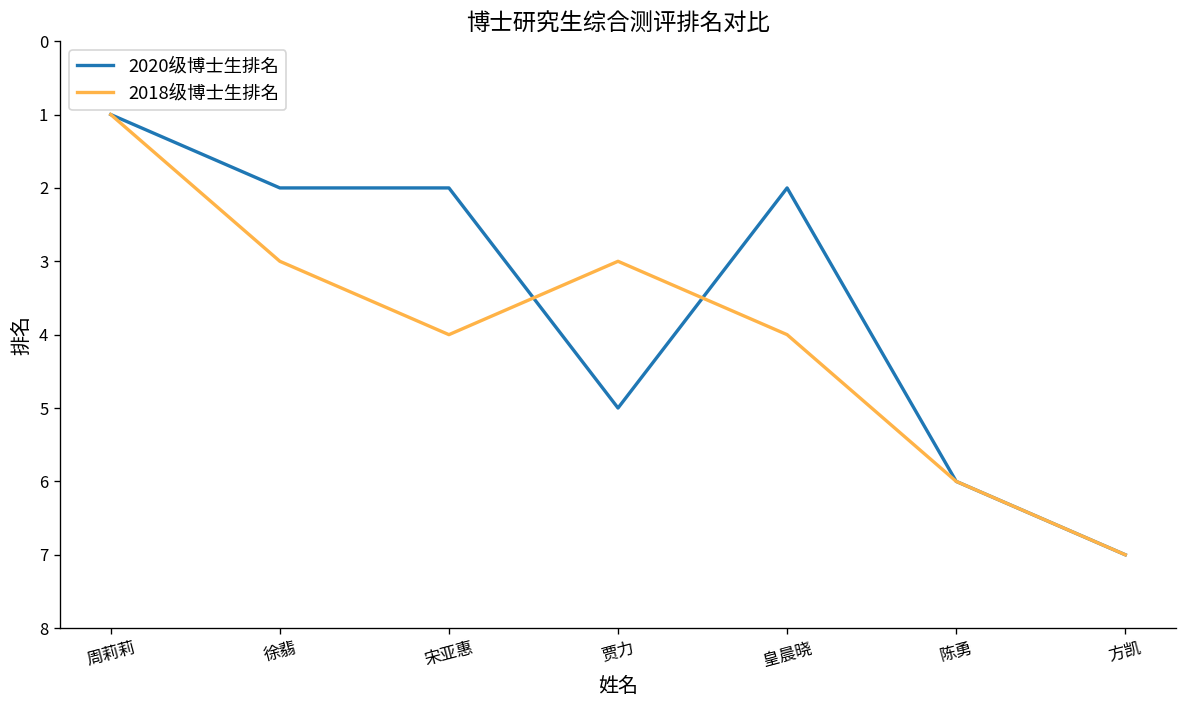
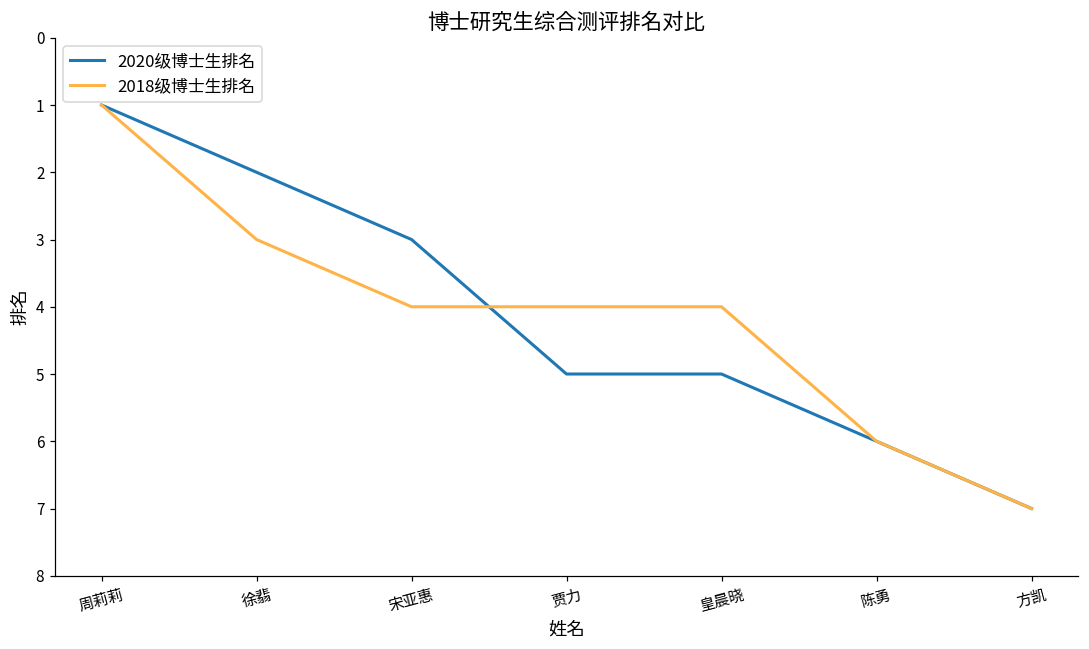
2020级博士生排名, 宋亚惠: 2 -> 3
2018级博士生排名, 贾力: 3 -> 4
2020级博士生排名, 皇晨晓: 2 -> 5
